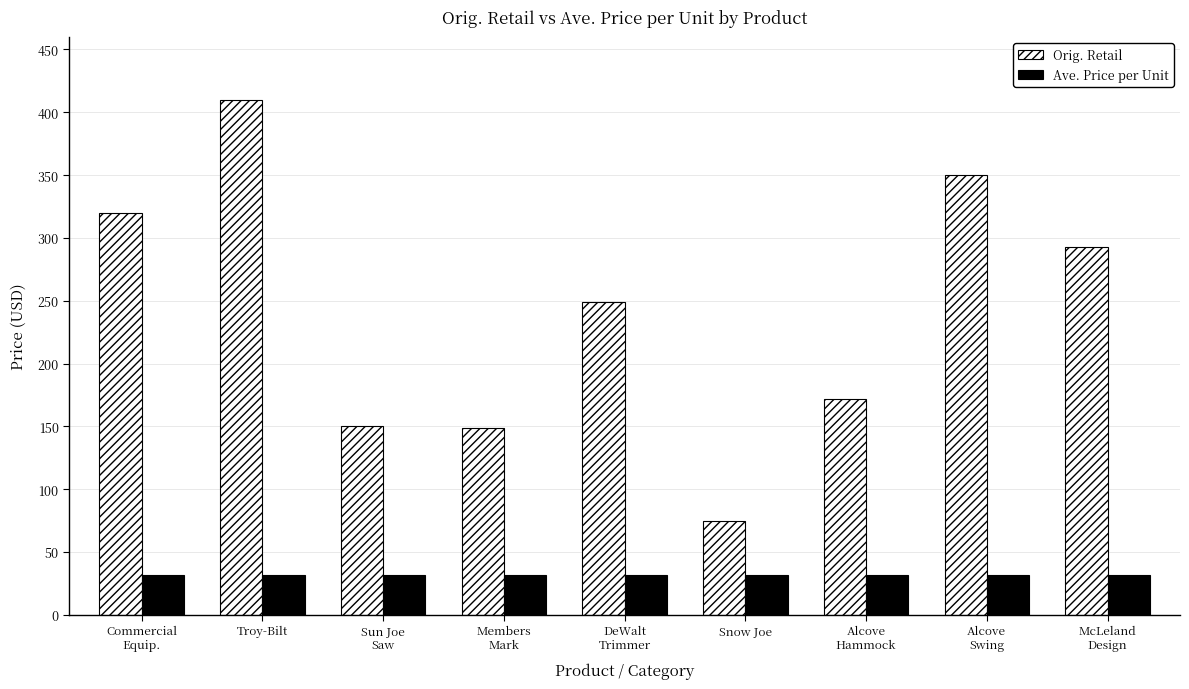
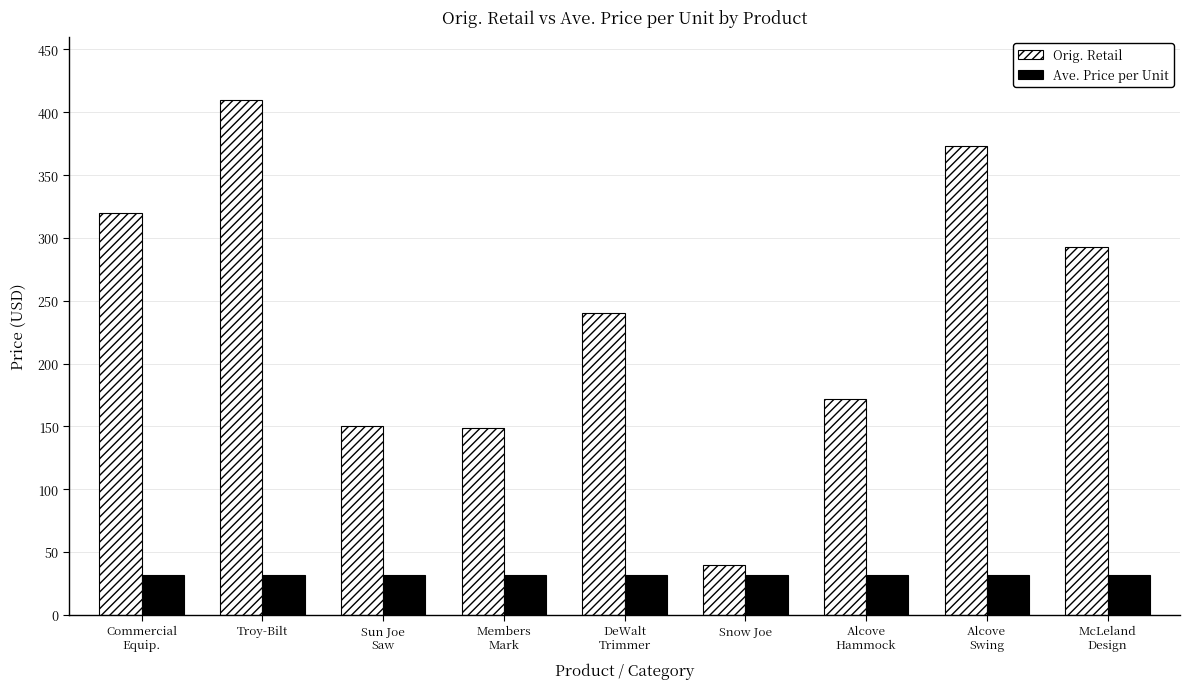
Orig. Retail, DeWalt Trimmer: 249 -> 240
Orig. Retail, Snow Joe: 75 -> 40
Orig. Retail, Alcove Swing: 350 -> 373
